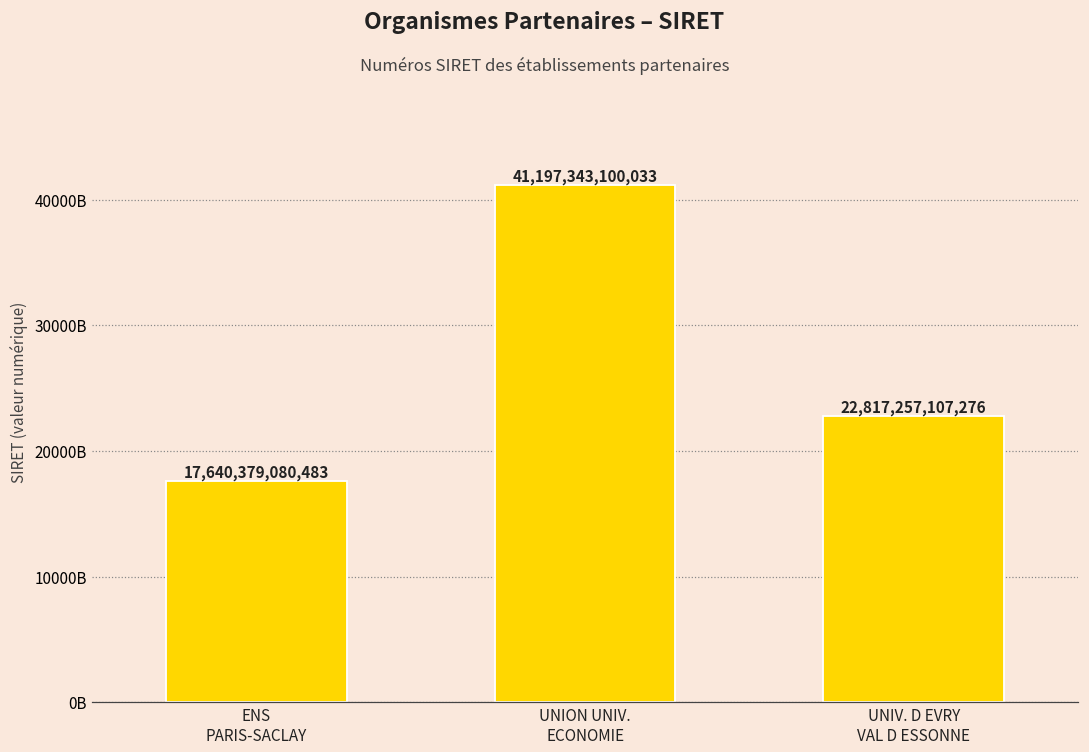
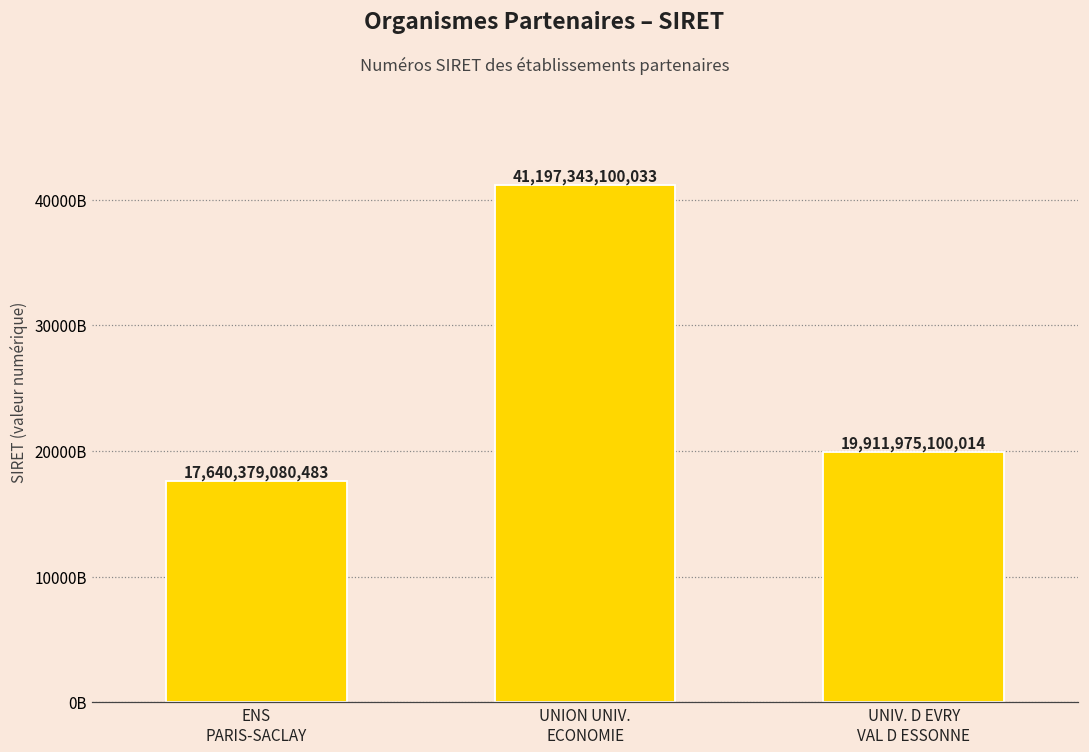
UNIV. D EVRY VAL D ESSONNE: 22,817,257,107,276 -> 19,911,975,100,014
